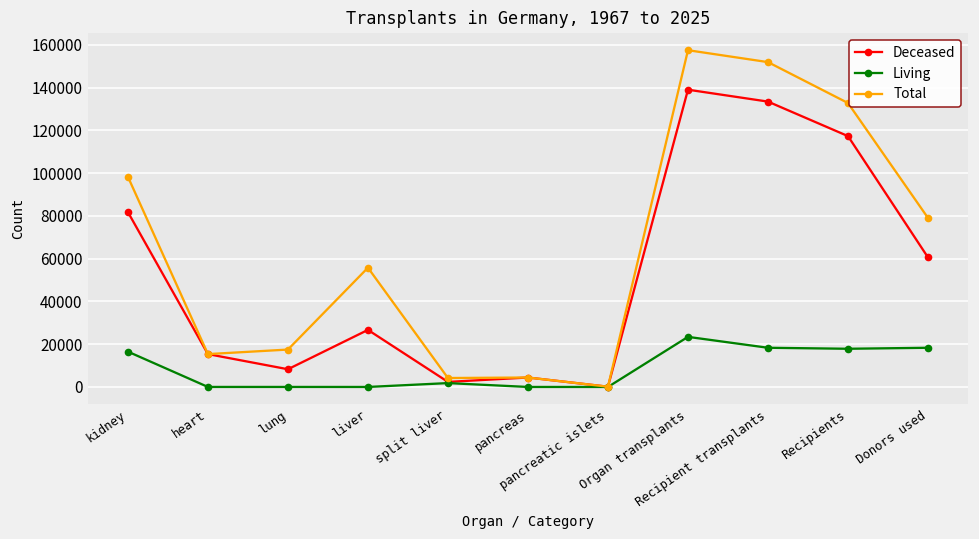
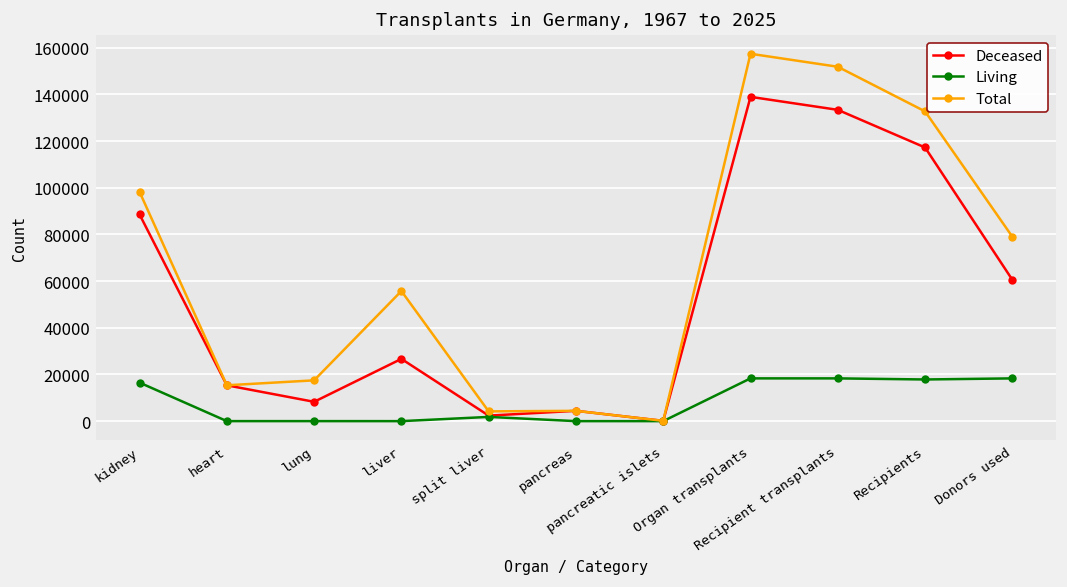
Deceased, kidney: 82000 -> 89000
Living, Organ transplants: 23000 -> 18000
